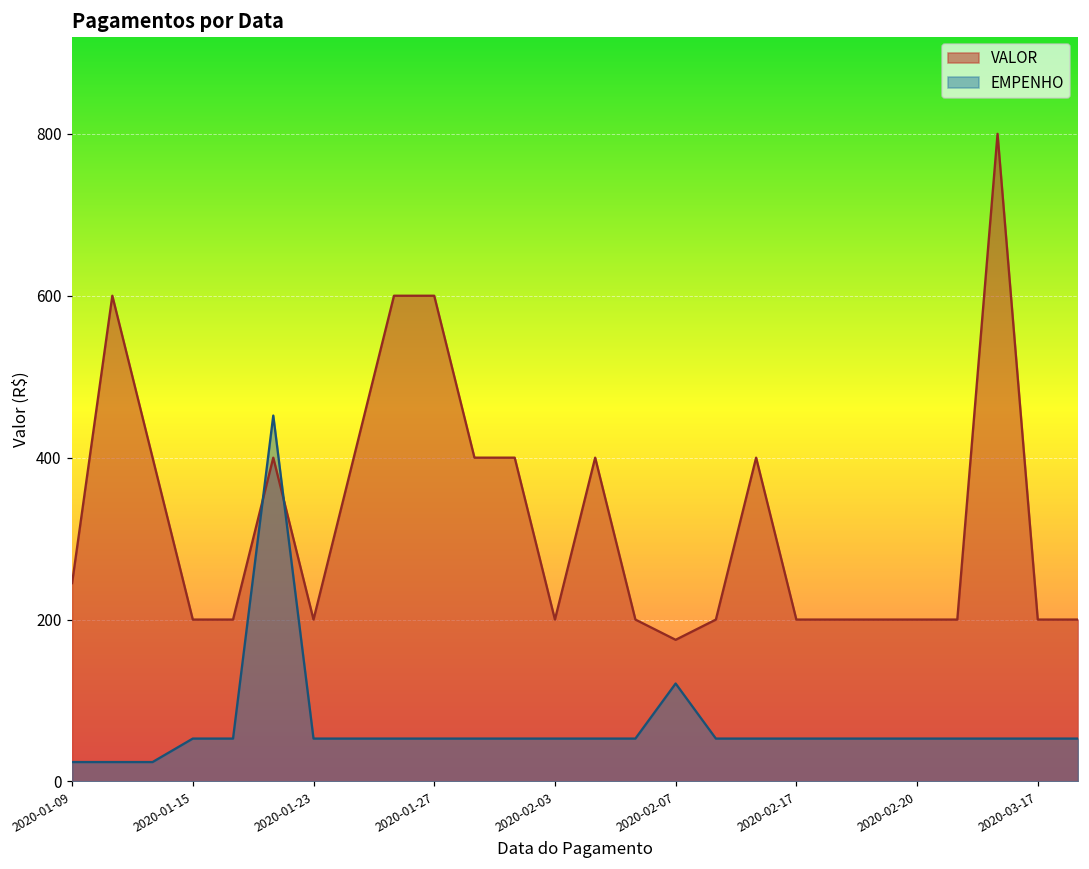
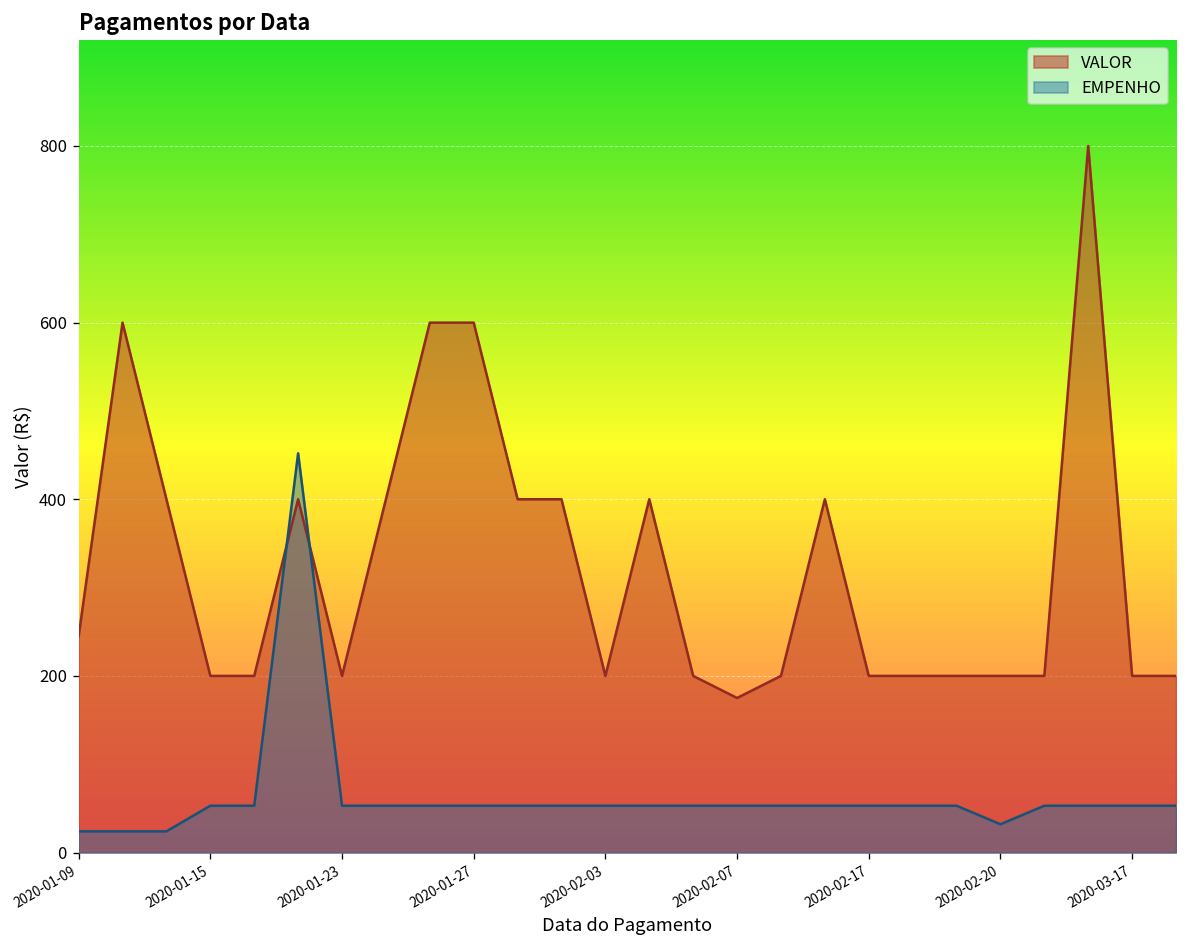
EMPENHO, 2020-02-07: 120 -> 50
EMPENHO, 2020-02-20: 50 -> 30
